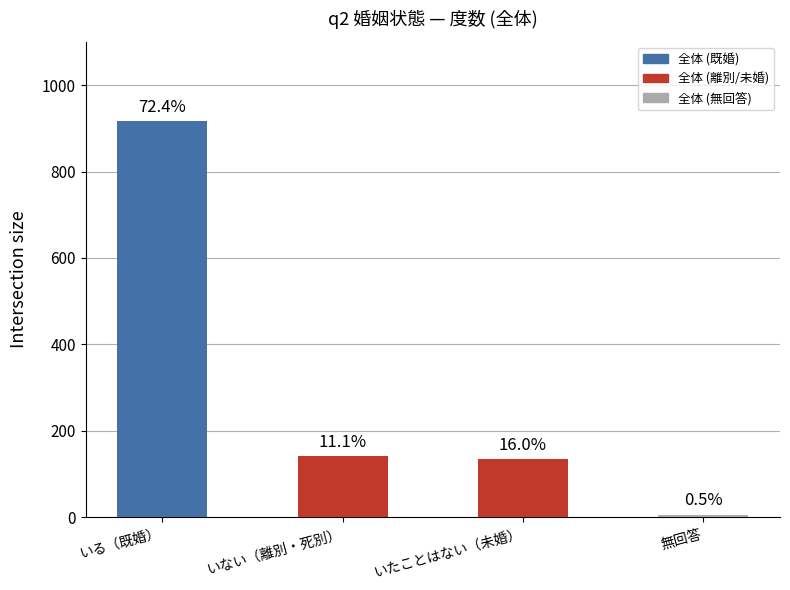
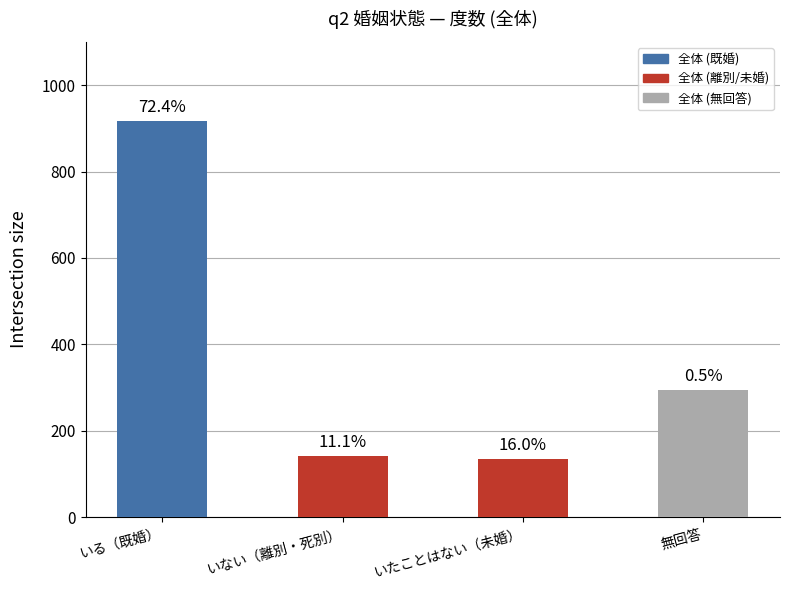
無回答: 10 -> 290
